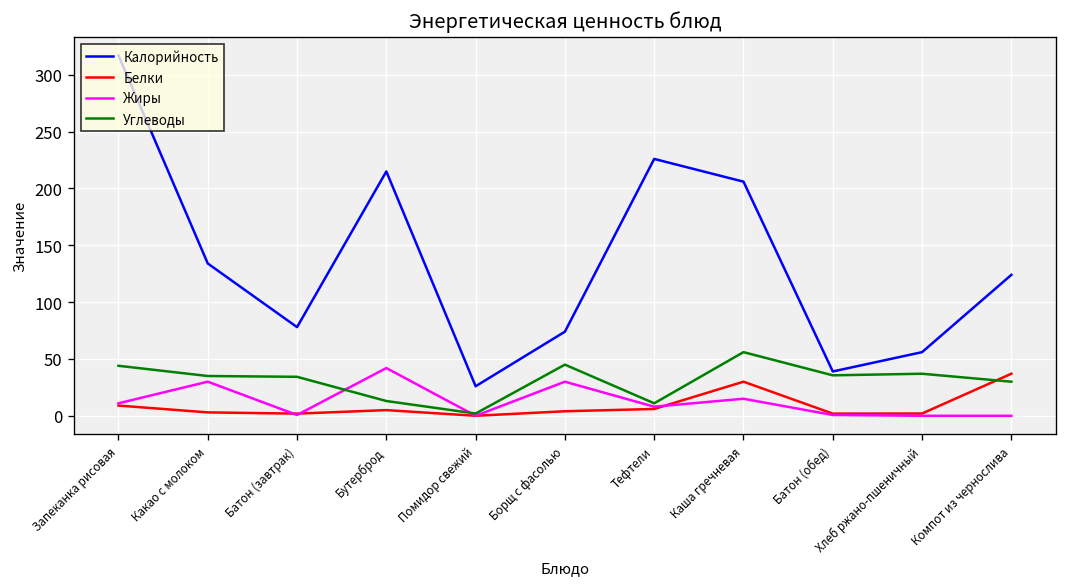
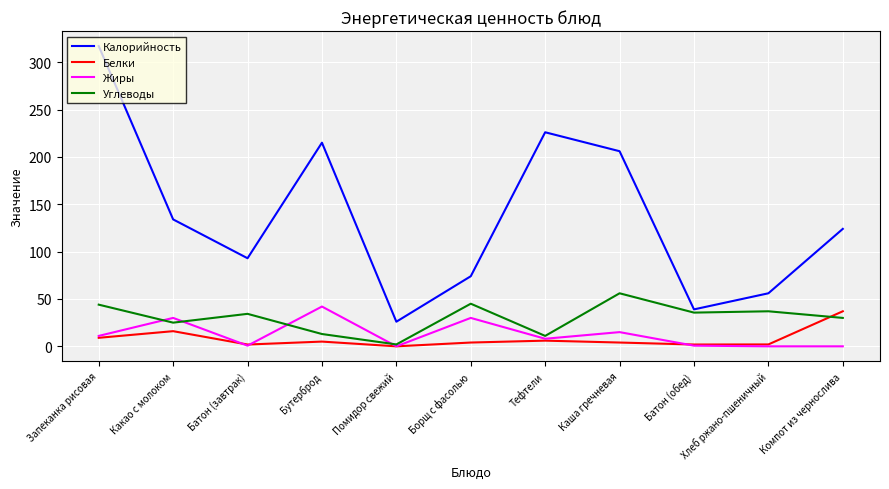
Белки, Какао с молоком: 0 -> 20
Углеводы, Какао с молоком: 40 -> 30
Калорийность, Батон (завтрак): 80 -> 90
Белки, Каша гречневая: 30 -> 0
